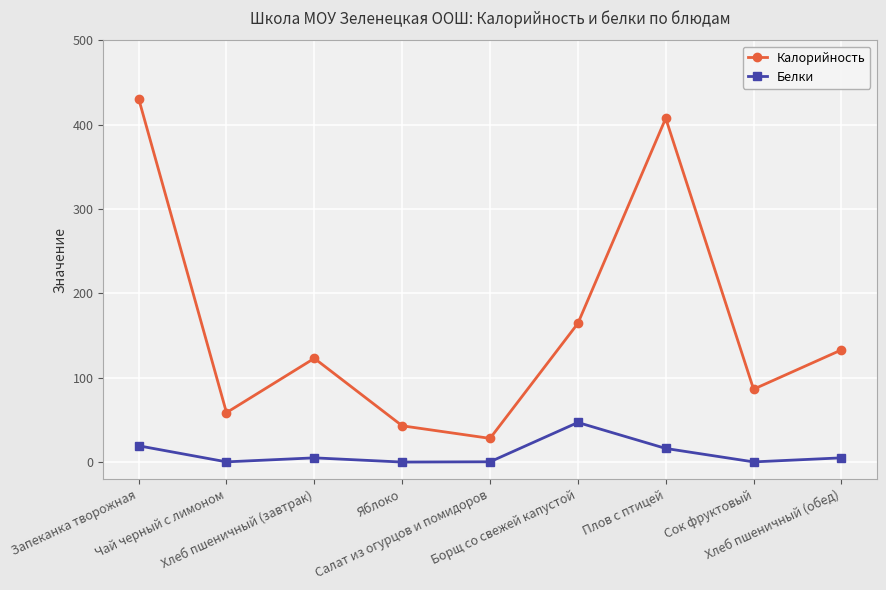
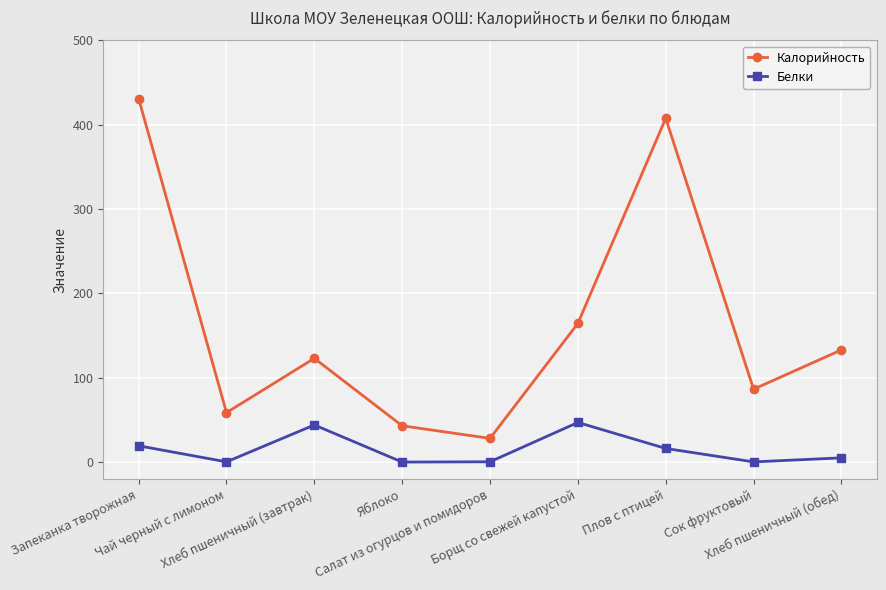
Белки, Хлеб пшеничный (завтрак): 10 -> 40
